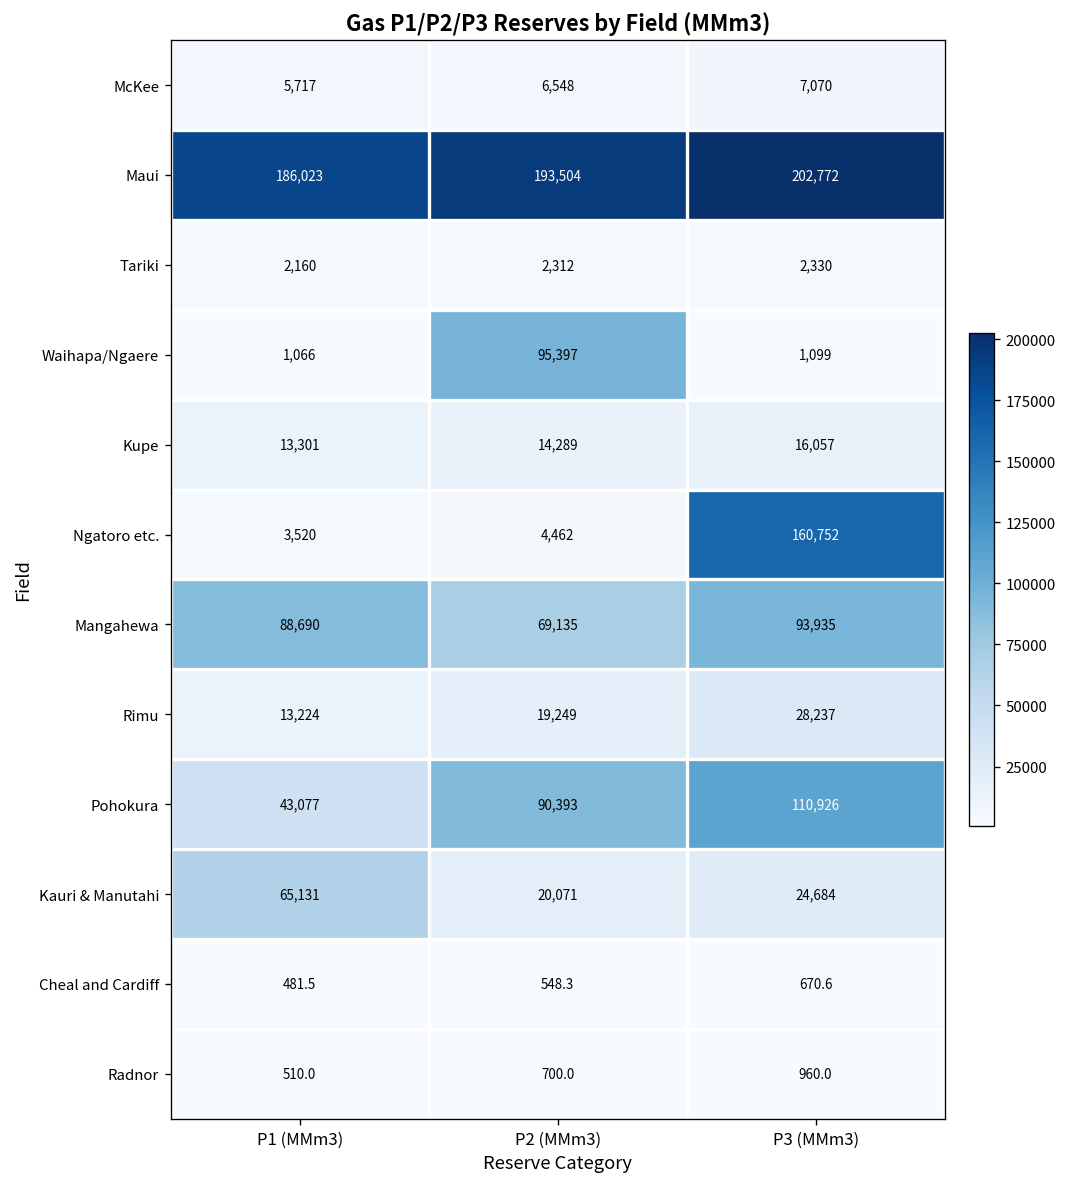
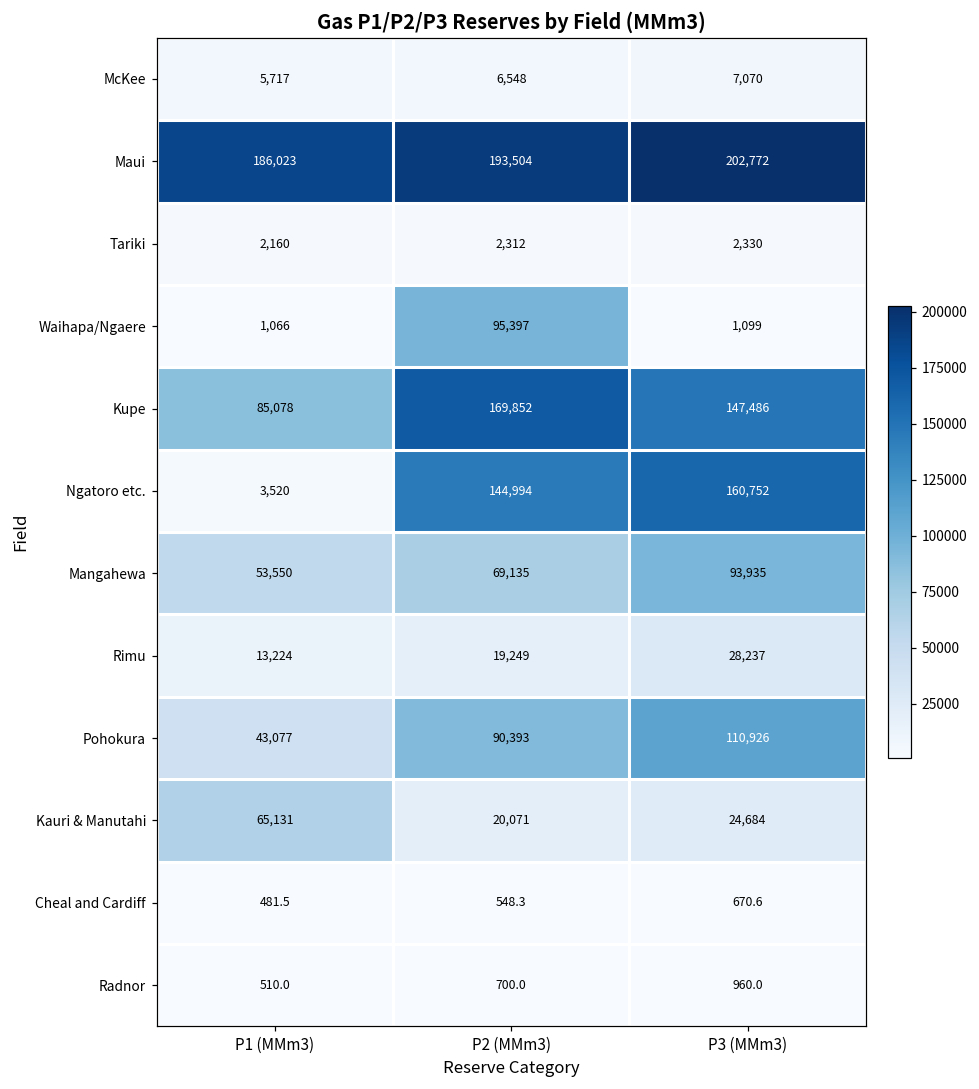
Kupe, P1 (MMm3): 13,301 -> 85,078
Kupe, P2 (MMm3): 14,289 -> 169,852
Kupe, P3 (MMm3): 16,057 -> 147,486
Ngatoro etc., P2 (MMm3): 4,462 -> 144,994
Mangahewa, P1 (MMm3): 88,690 -> 53,550
